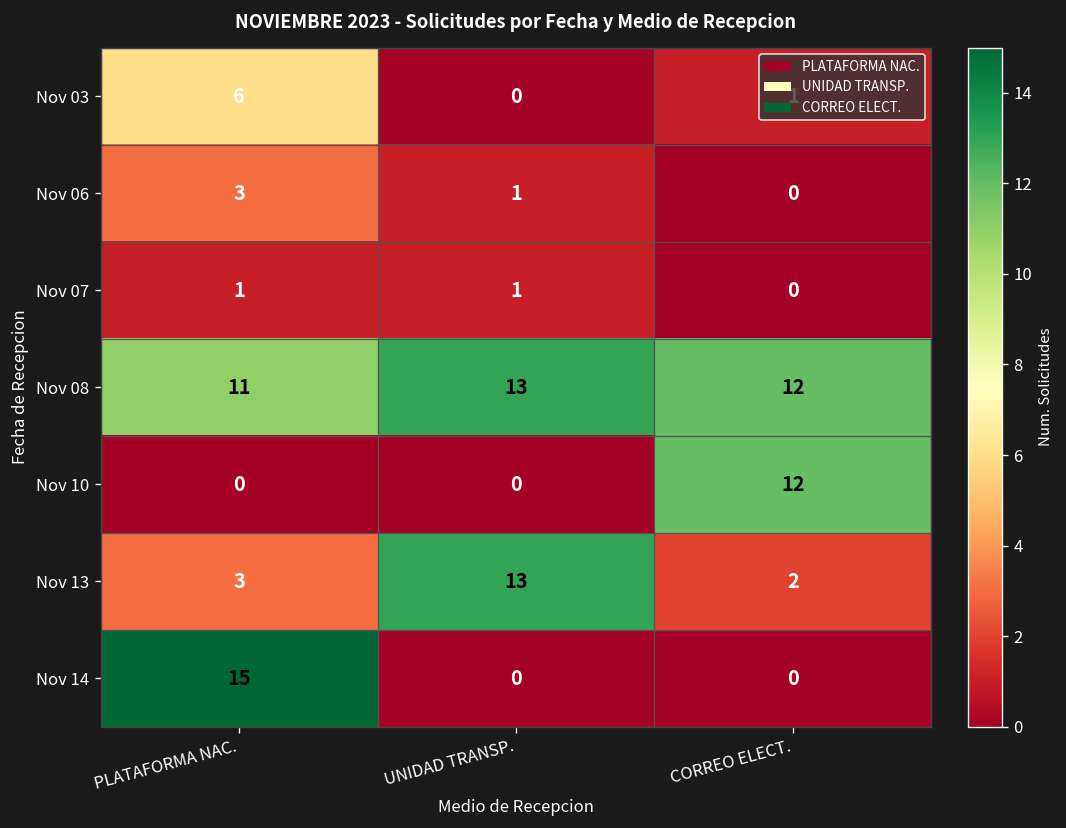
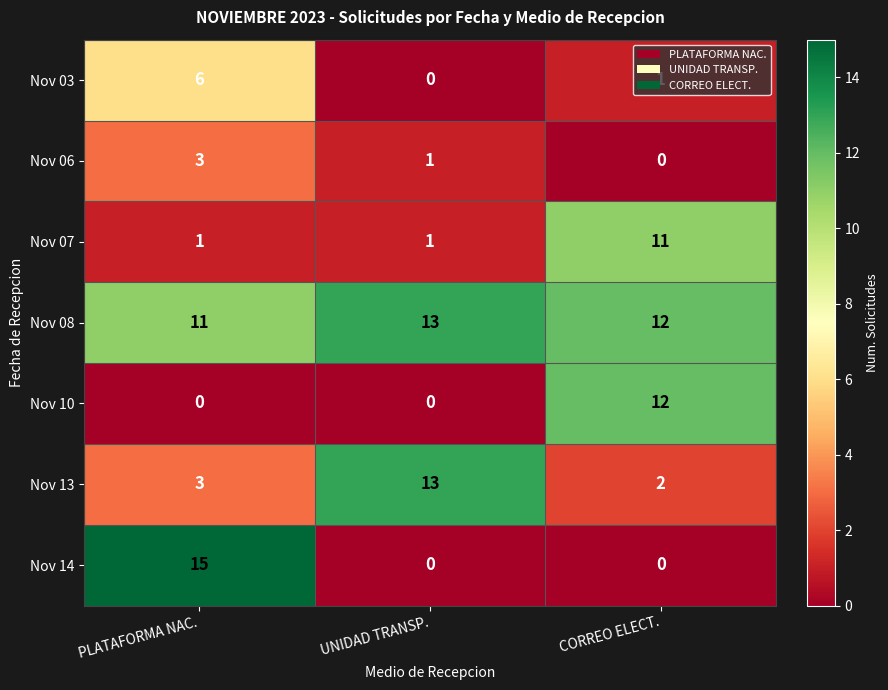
Nov 07, CORREO ELECT.: 0 -> 11
